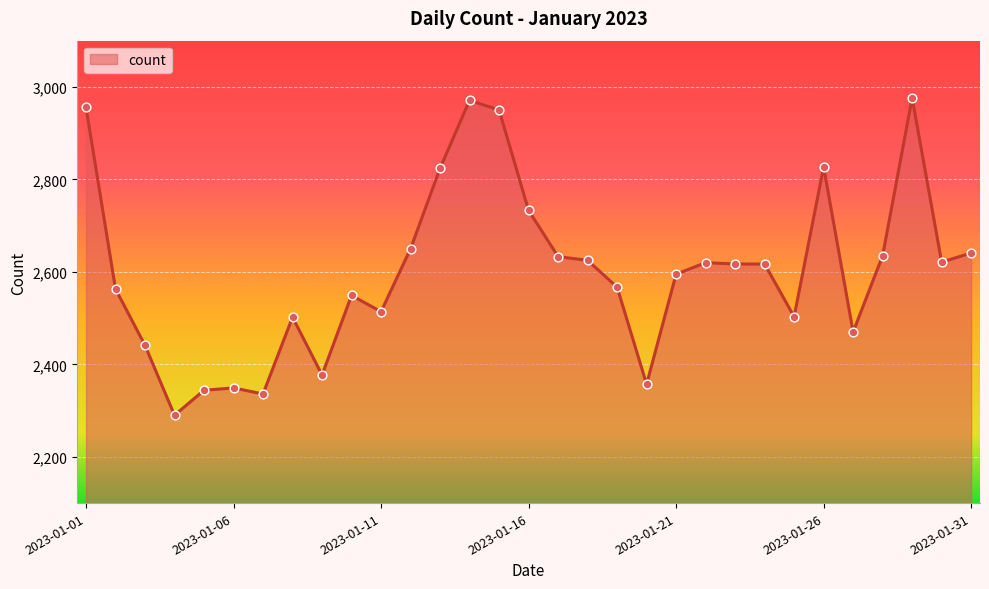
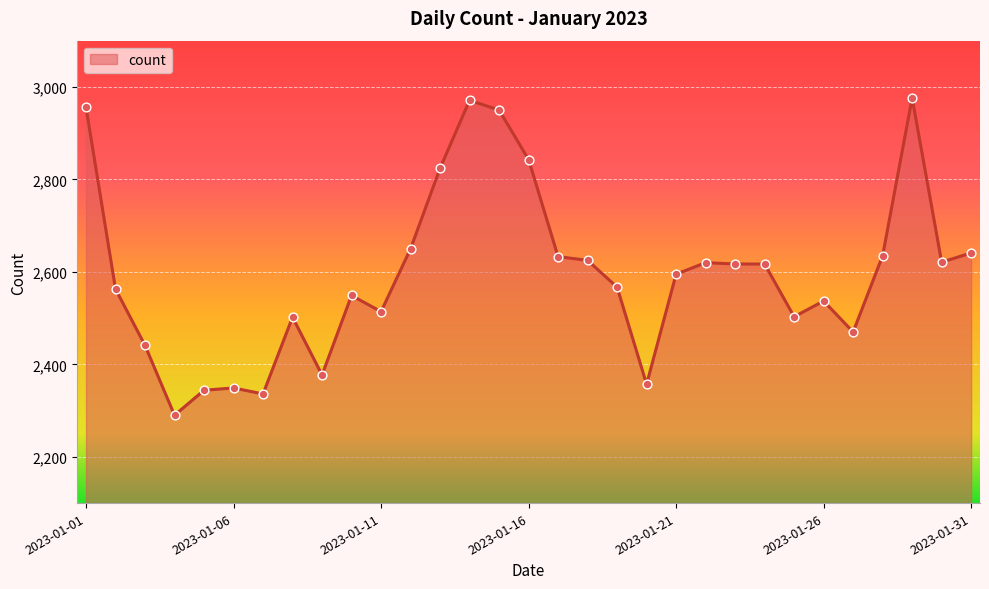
2023-01-16: 2,730 -> 2,840
2023-01-26: 2,830 -> 2,540
